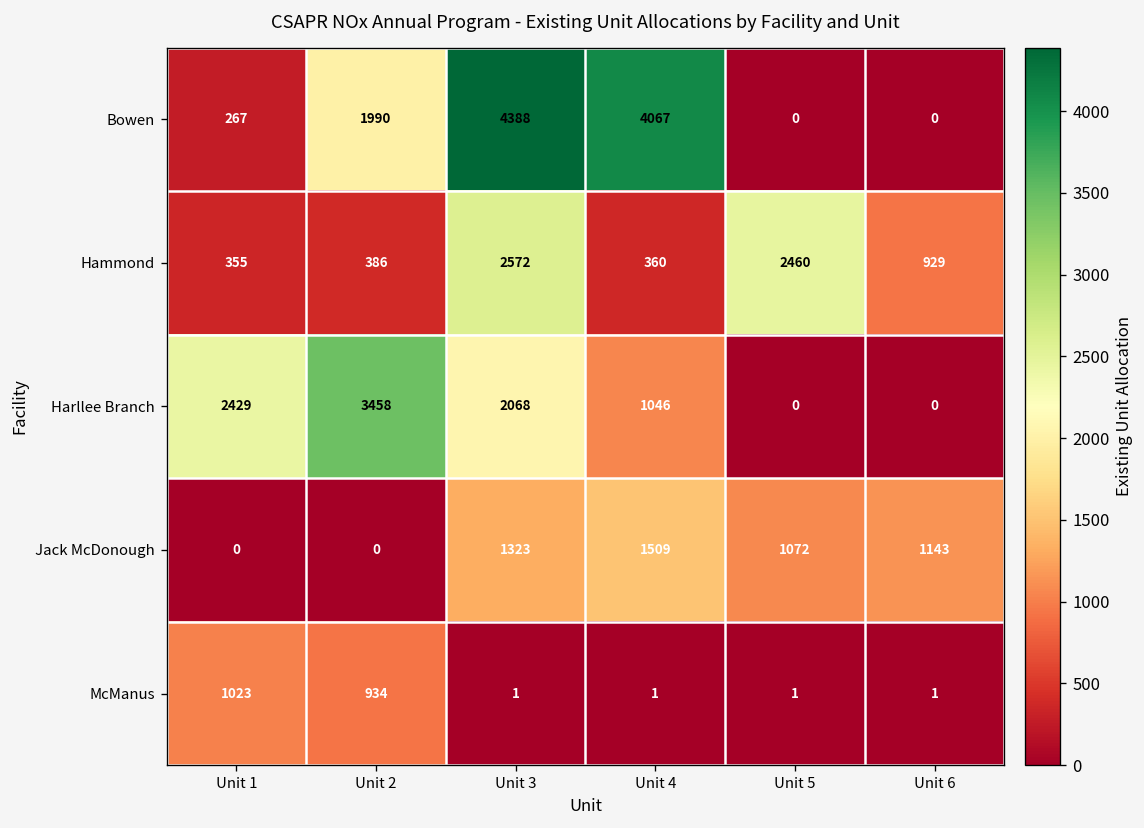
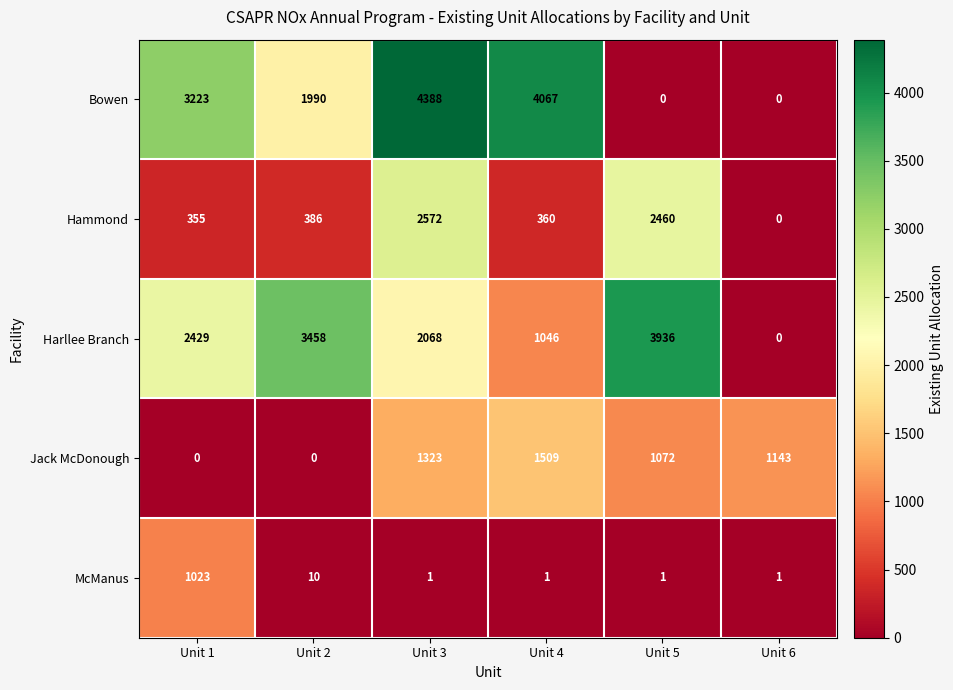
Bowen, Unit 1: 267 -> 3223
Hammond, Unit 6: 929 -> 0
Harllee Branch, Unit 5: 0 -> 3936
McManus, Unit 2: 934 -> 10
